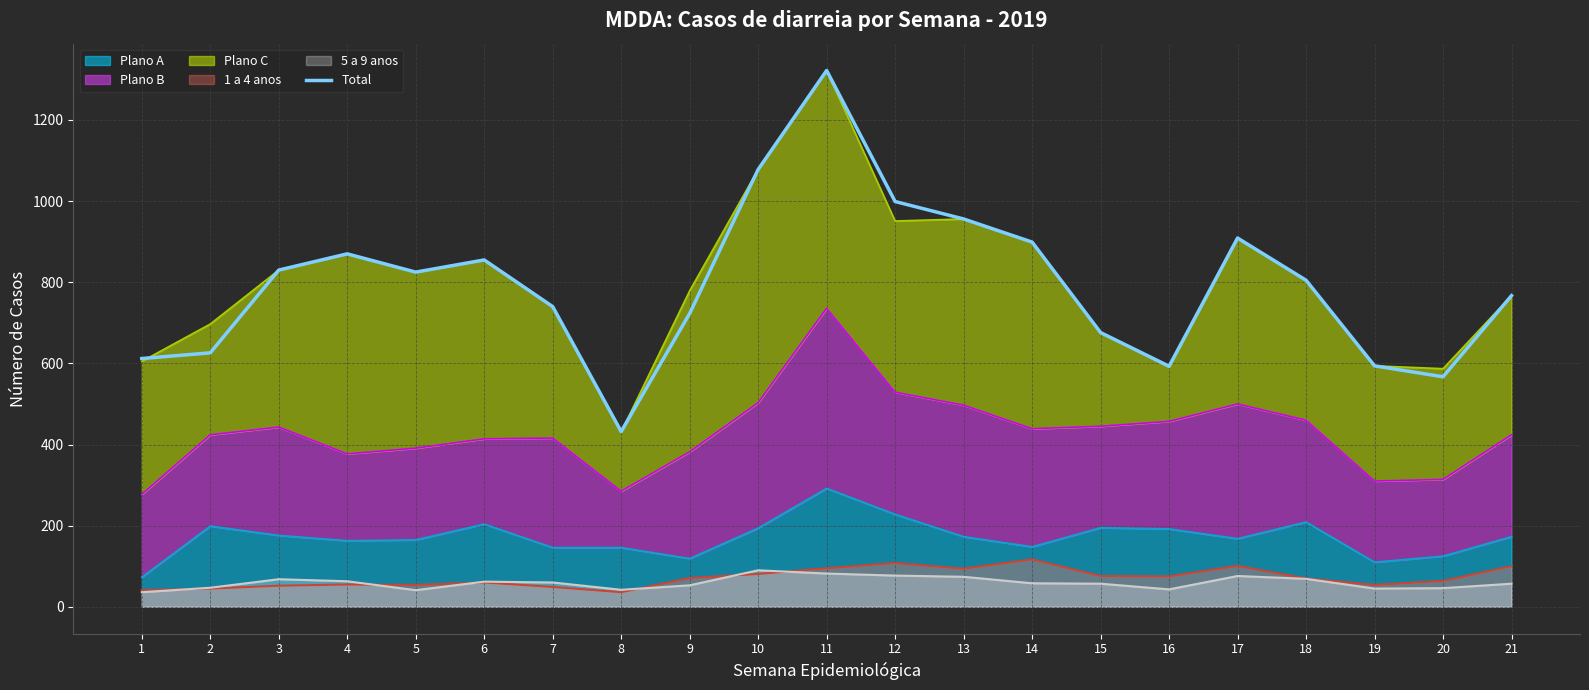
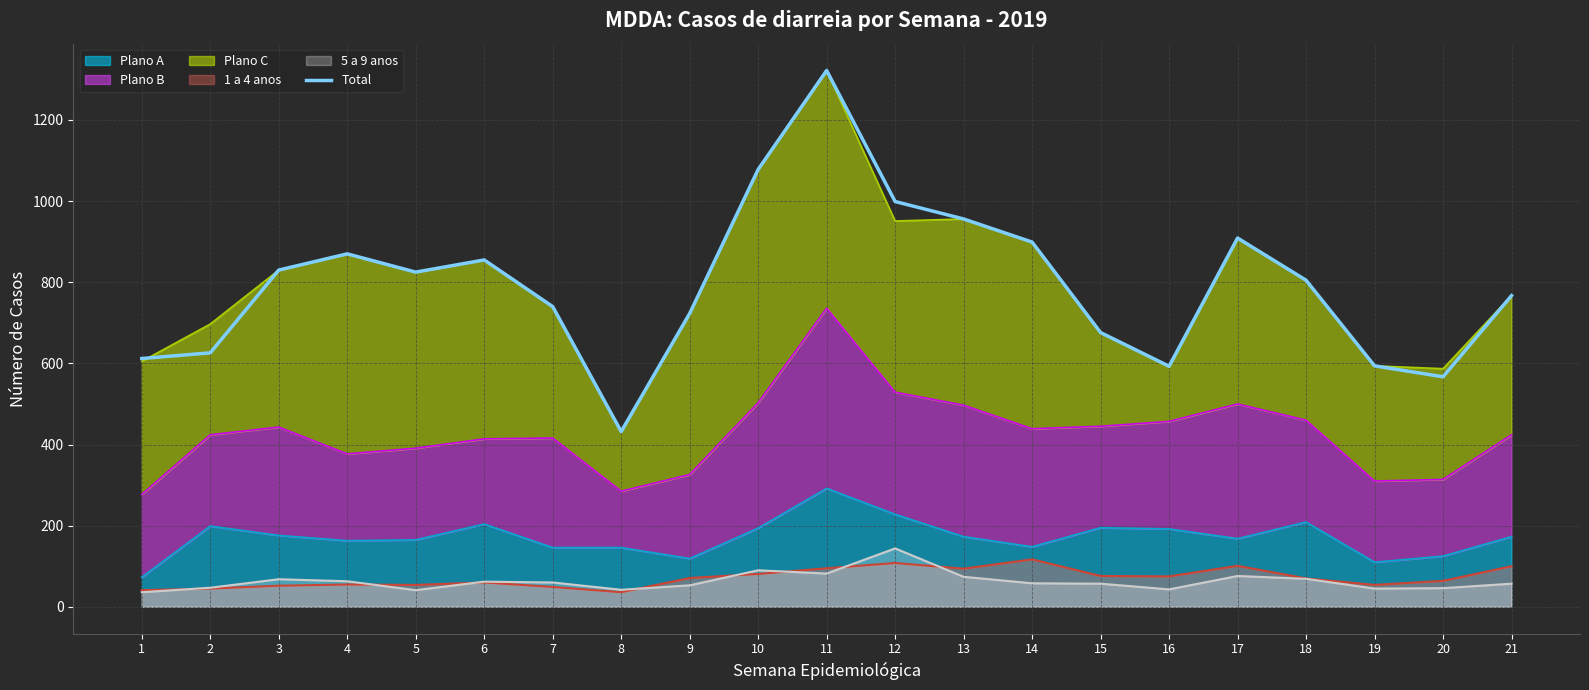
Plano B, 9: 260 -> 210
5 a 9 anos, 12: 80 -> 140
